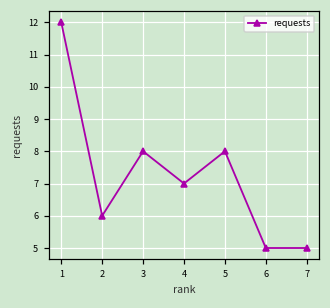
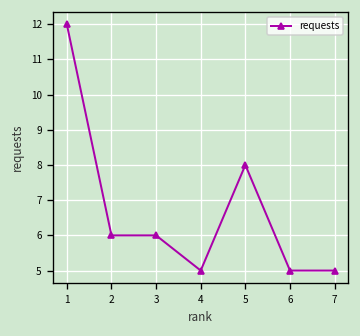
3: 8 -> 6
4: 7 -> 5
